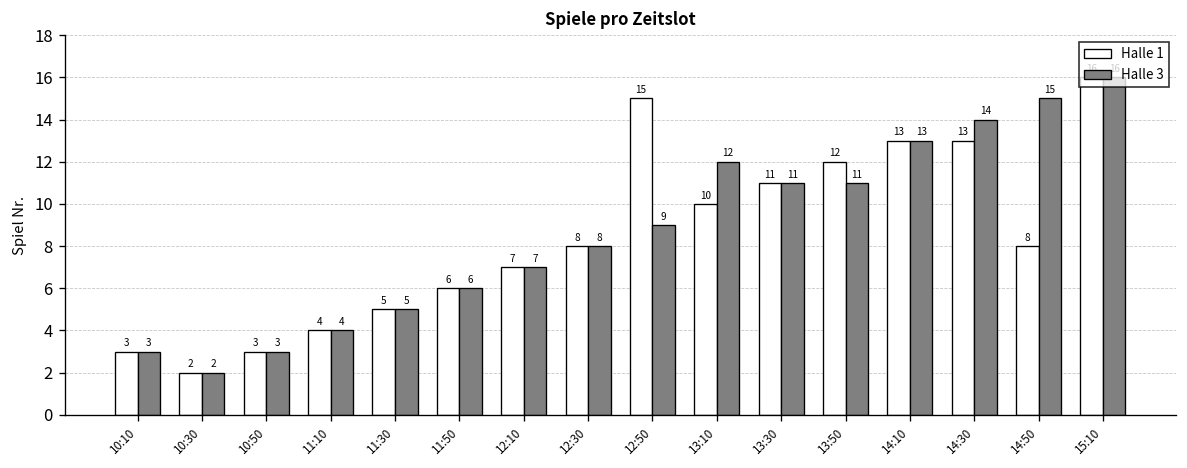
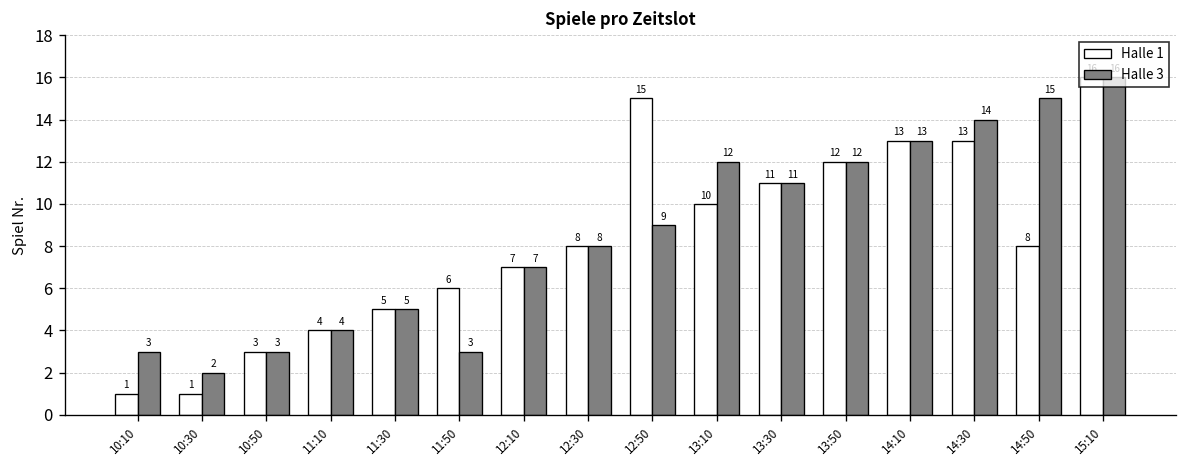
Halle 1, 10:10: 3 -> 1
Halle 1, 10:30: 2 -> 1
Halle 3, 11:50: 6 -> 3
Halle 3, 13:50: 11 -> 12
